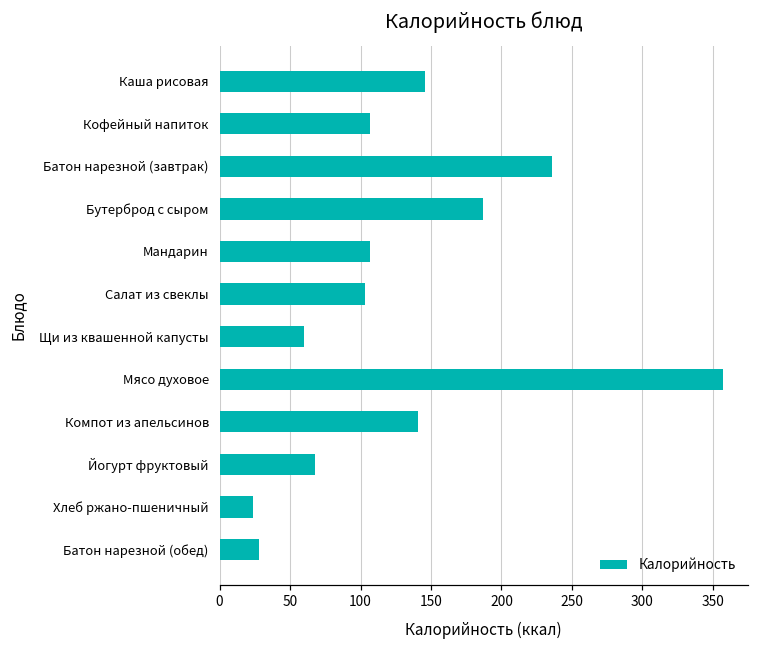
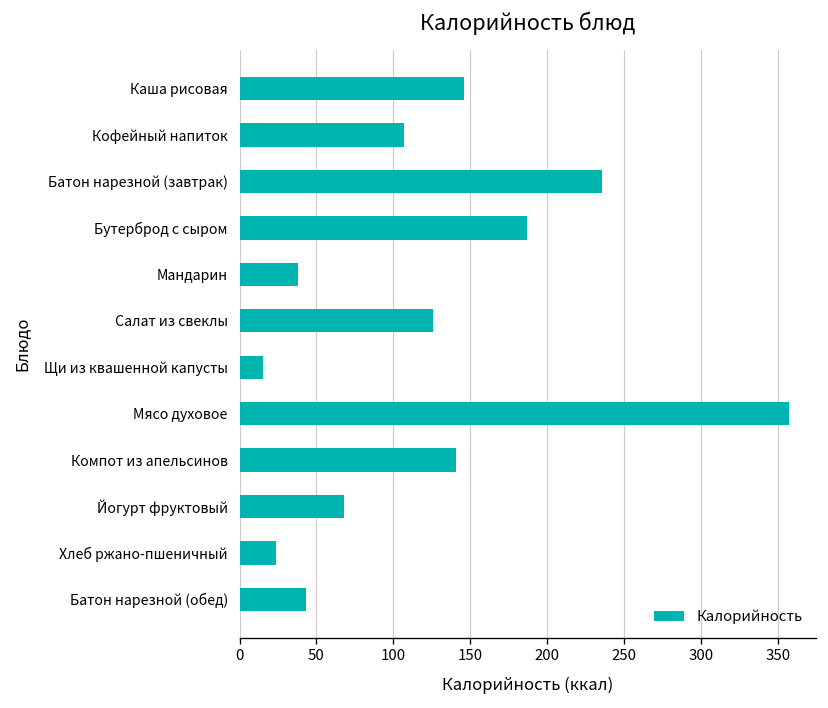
Мандарин: 107 -> 38
Салат из свеклы: 103 -> 126
Щи из квашенной капусты: 60 -> 15
Батон нарезной (обед): 28 -> 43
